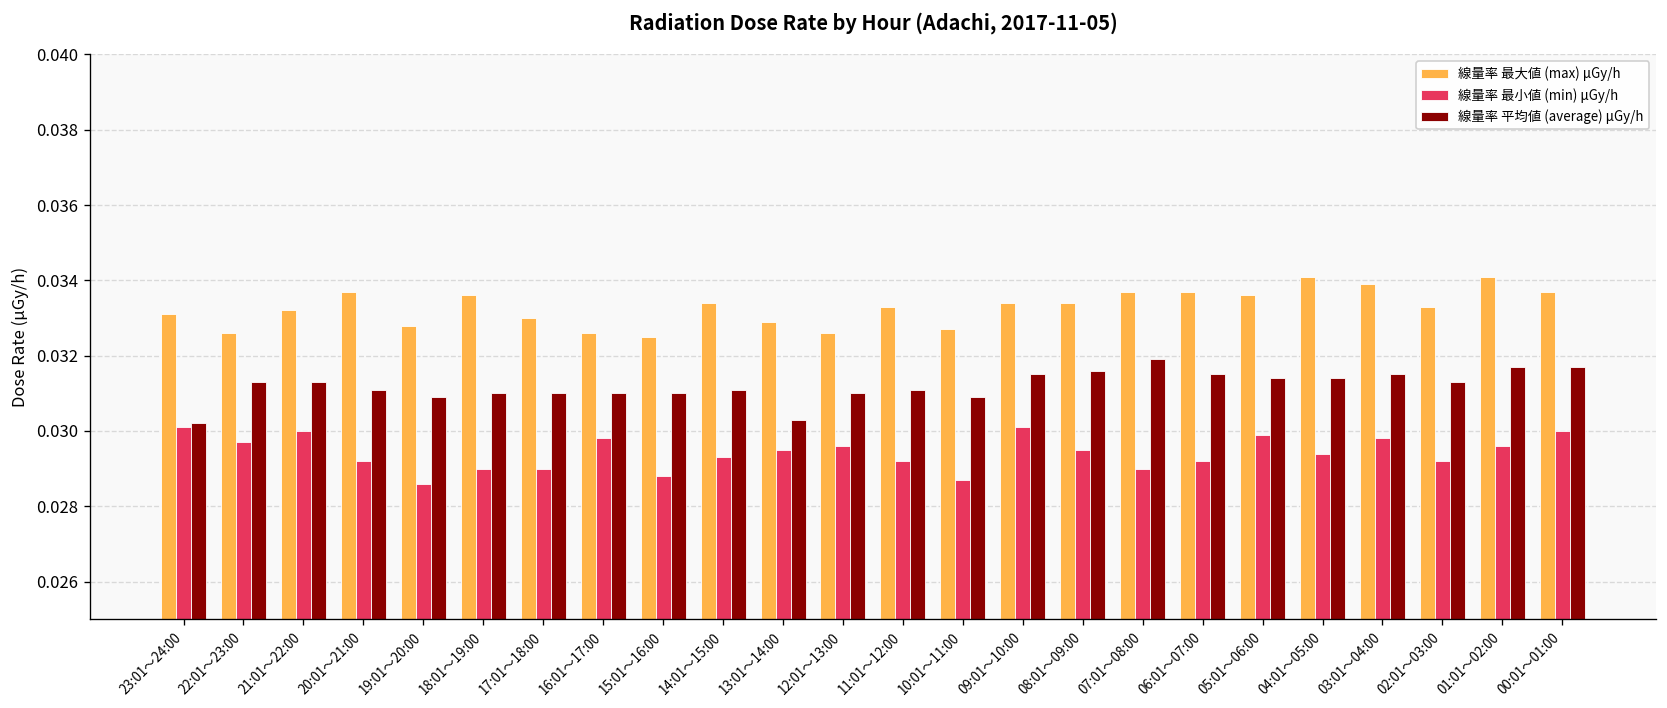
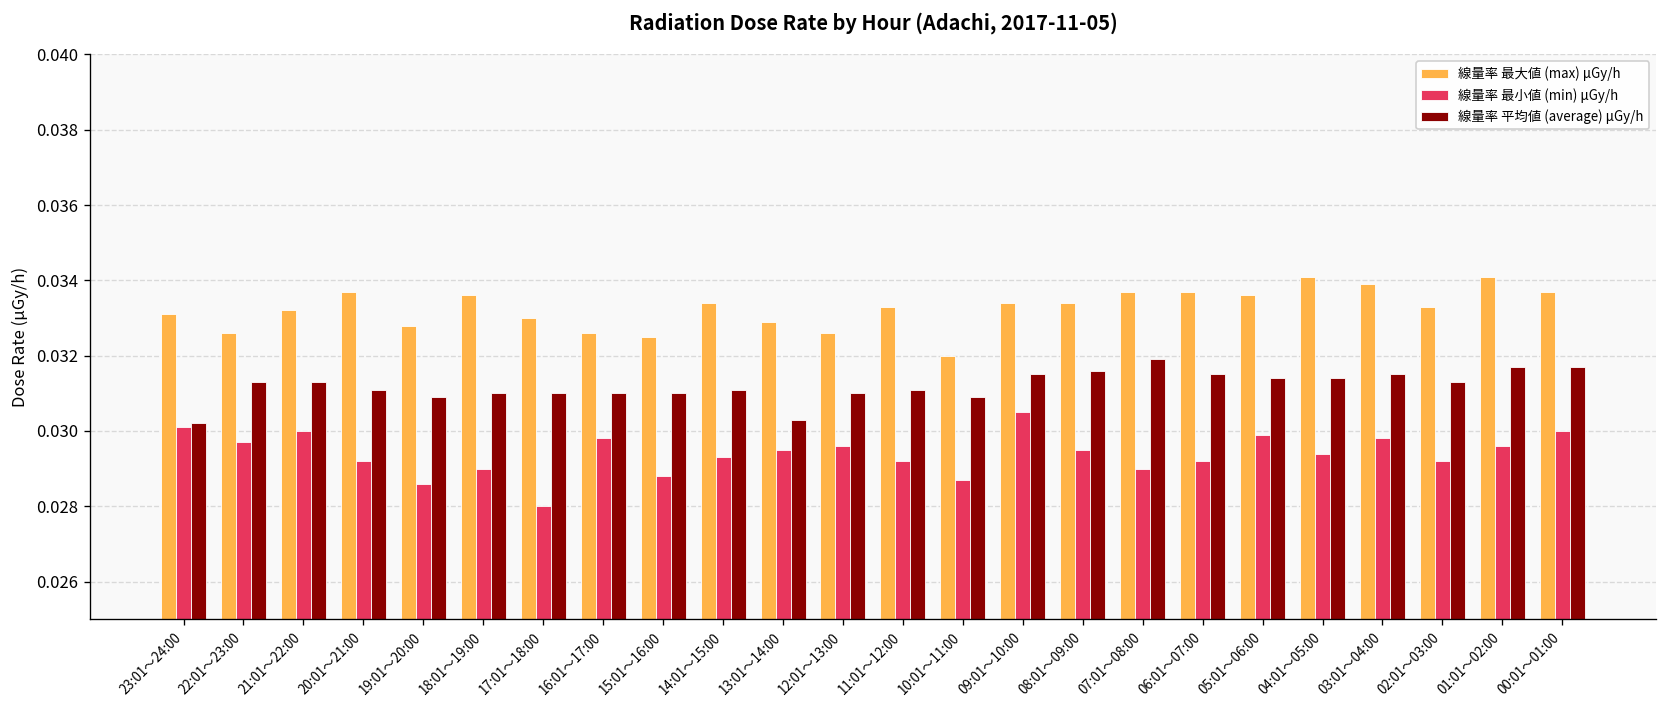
線量率 最小値 (min) μGy/h, 17:01～18:00: 0.029 -> 0.028
線量率 最大値 (max) μGy/h, 10:01～11:00: 0.0327 -> 0.0320
線量率 最小値 (min) μGy/h, 09:01～10:00: 0.0301 -> 0.0305
